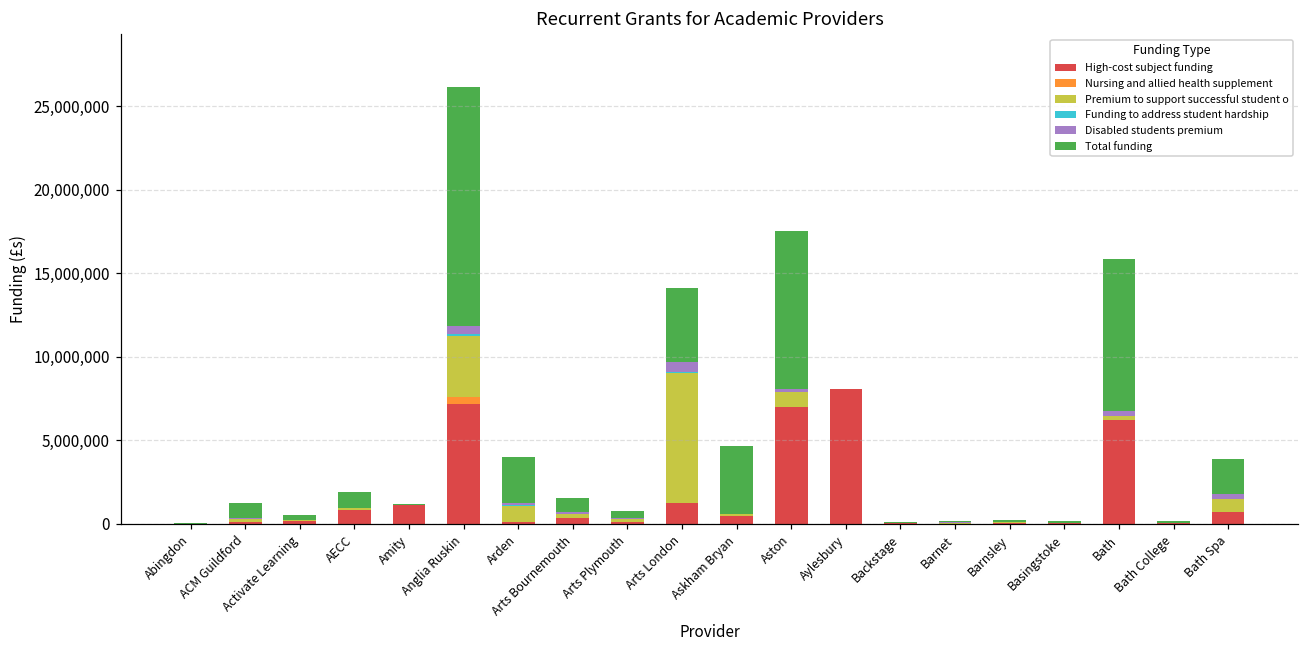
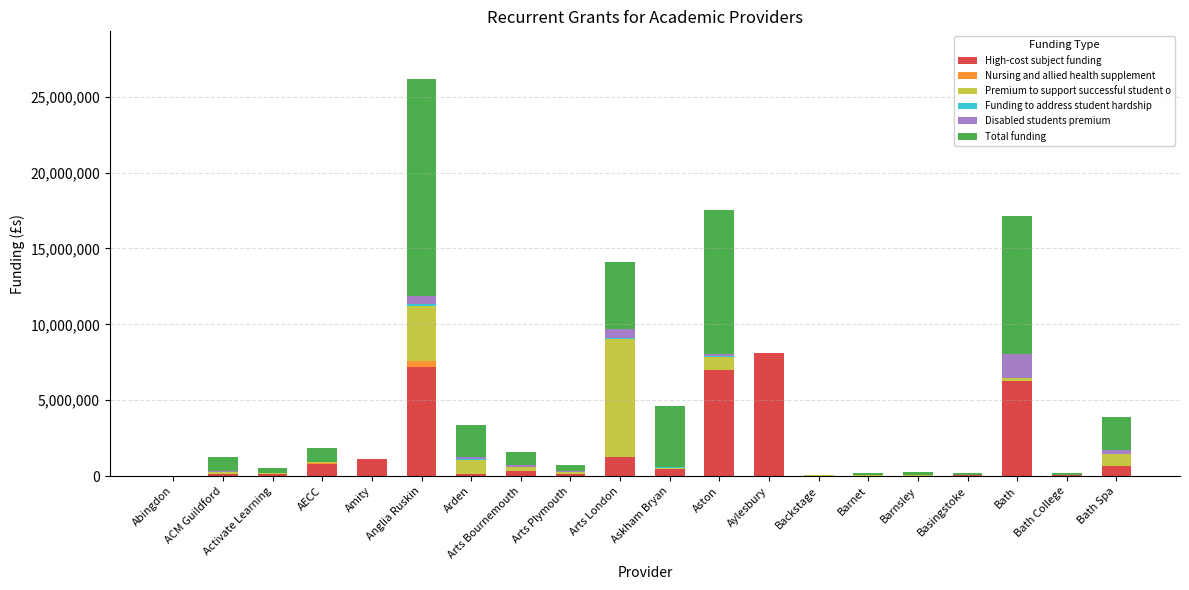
Total funding, Arden: 2,700,000 -> 2,100,000
Disabled students premium, Bath: 300,000 -> 1,600,000
